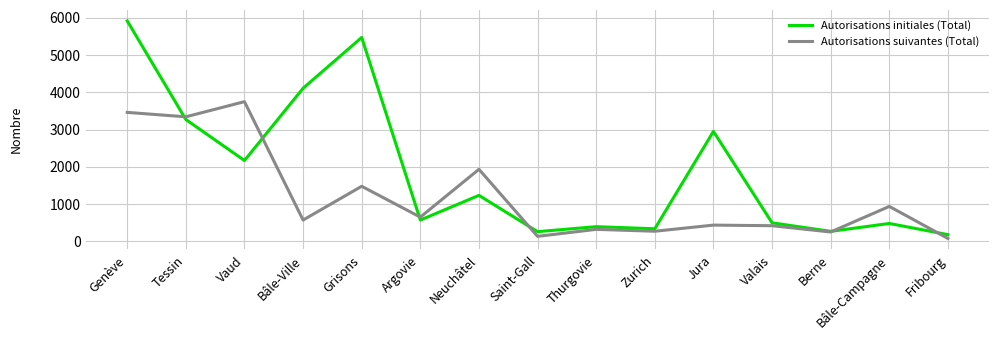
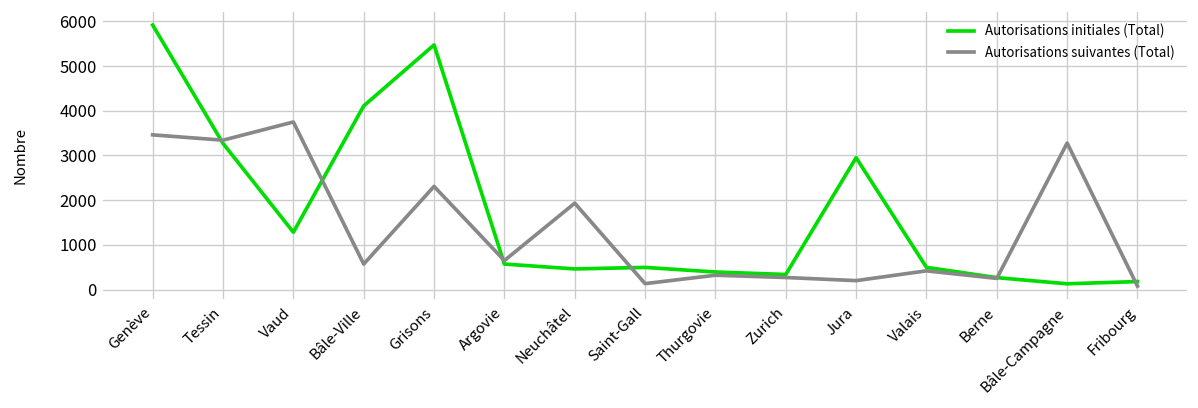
Autorisations initiales (Total), Vaud: 2200 -> 1300
Autorisations suivantes (Total), Grisons: 1500 -> 2300
Autorisations initiales (Total), Neuchâtel: 1200 -> 500
Autorisations initiales (Total), Saint-Gall: 300 -> 500
Autorisations suivantes (Total), Jura: 400 -> 200
Autorisations initiales (Total), Bâle-Campagne: 500 -> 100
Autorisations suivantes (Total), Bâle-Campagne: 900 -> 3300
